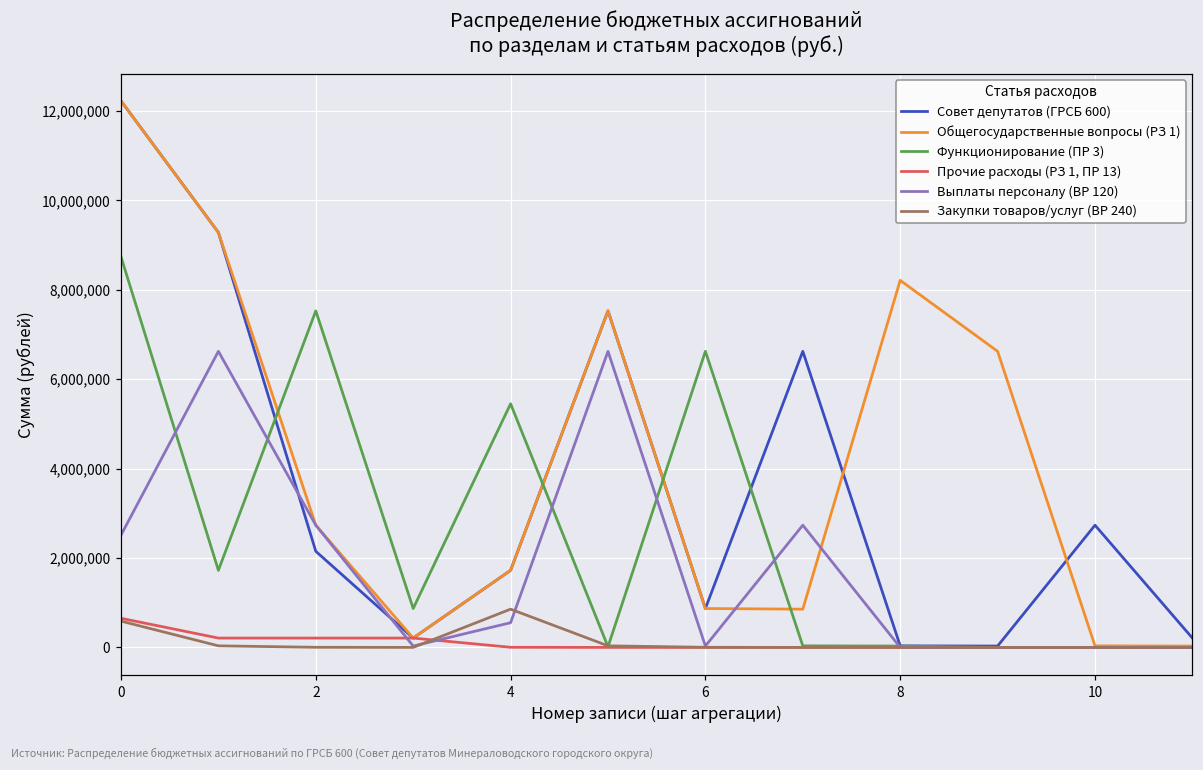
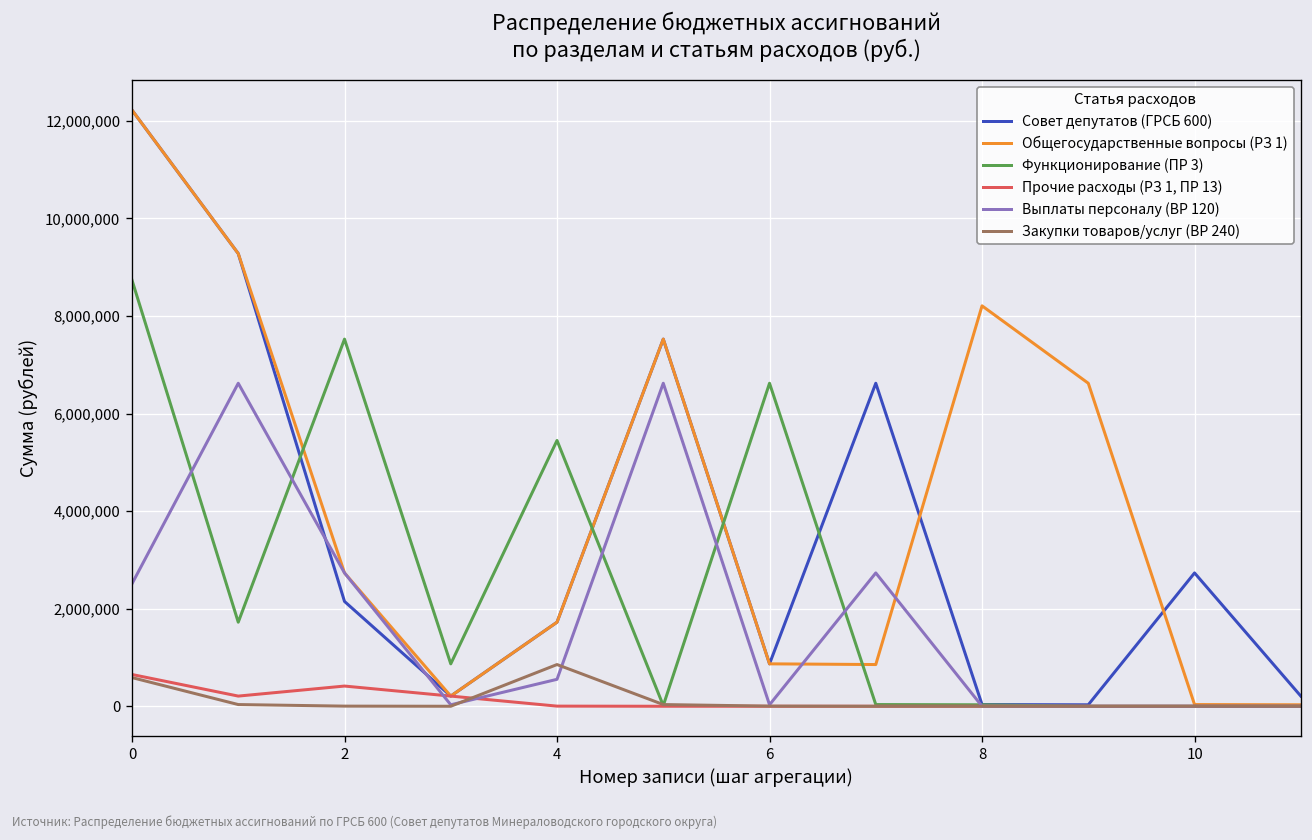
Прочие расходы (РЗ 1, ПР 13), 2: 200,000 -> 400,000
